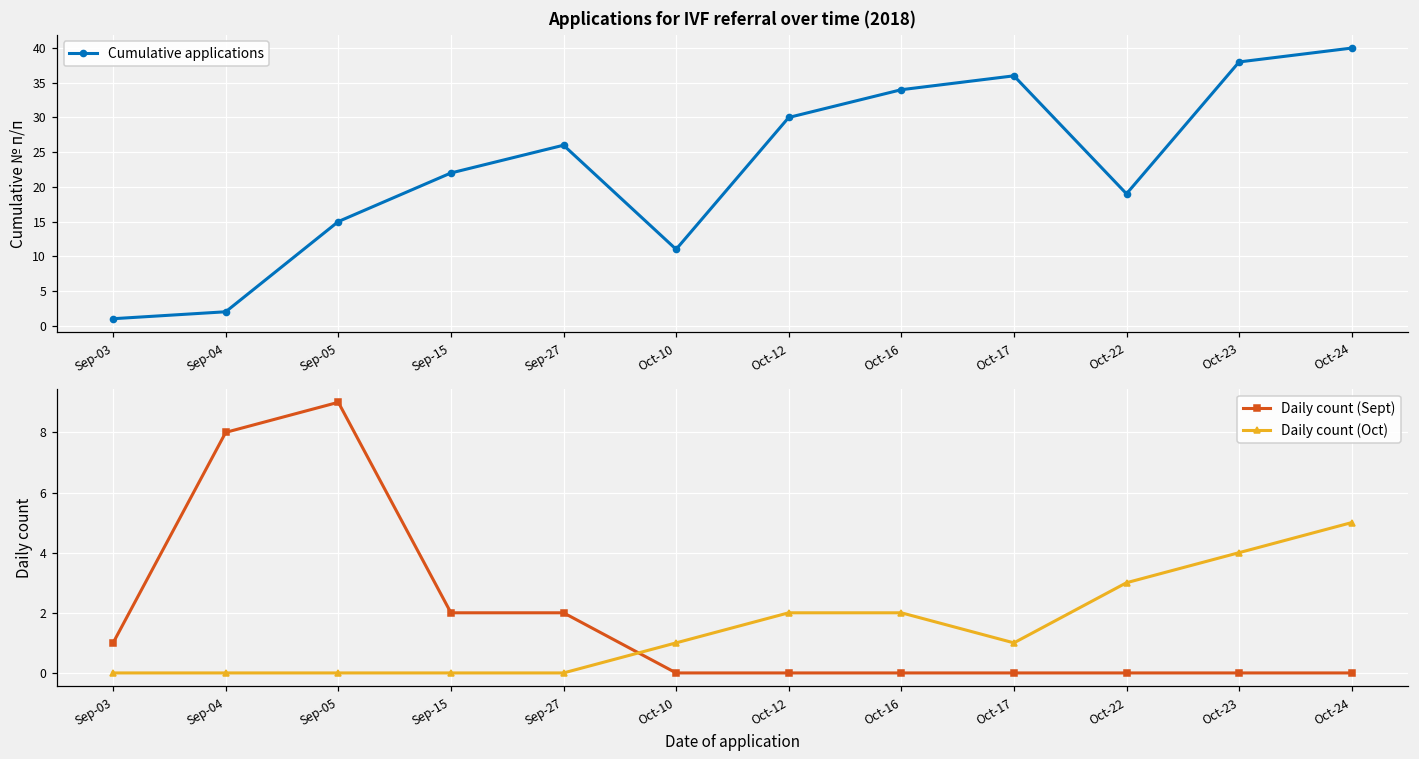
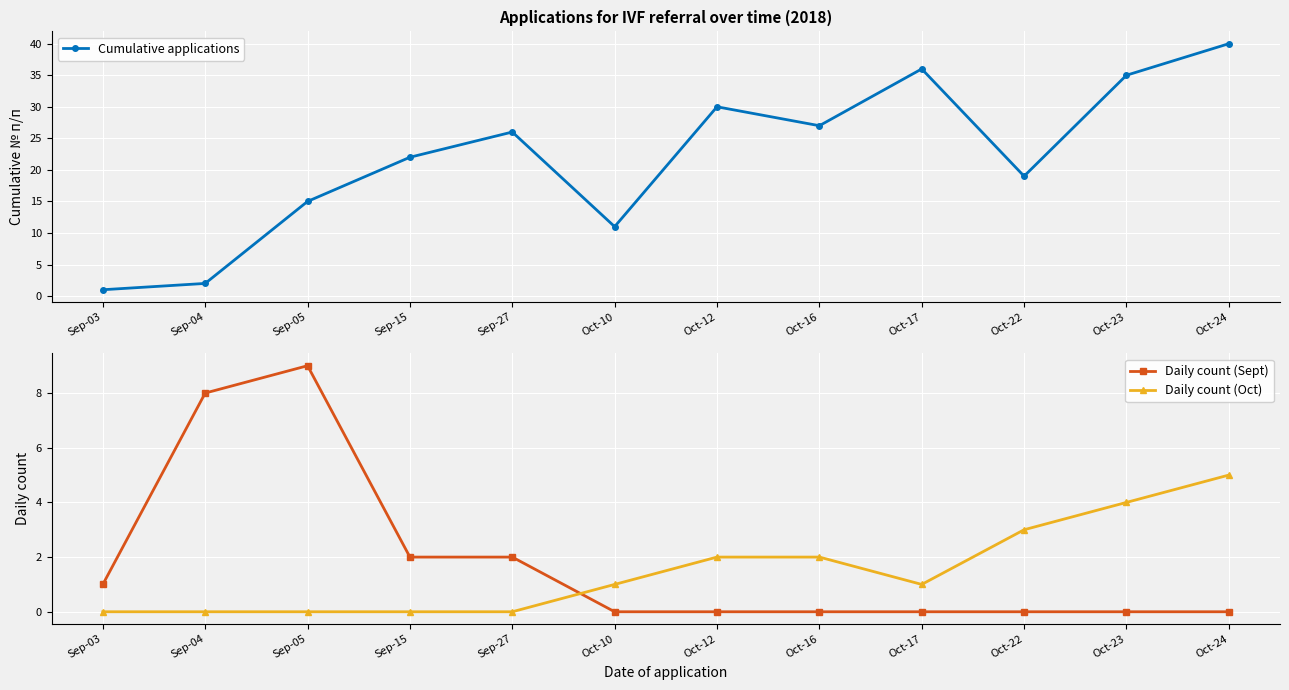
Applications for IVF referral over time (2018), Oct-16: 34 -> 27
Applications for IVF referral over time (2018), Oct-23: 38 -> 35
